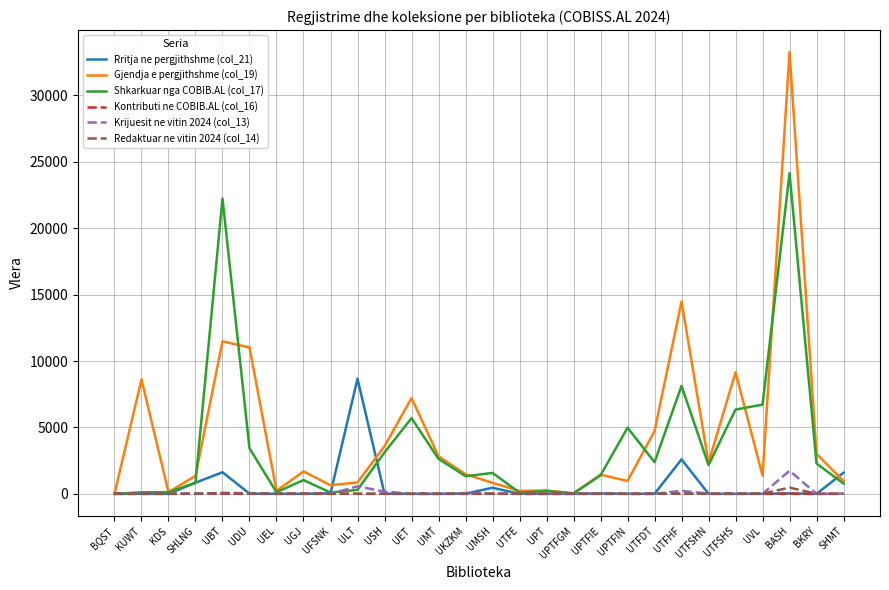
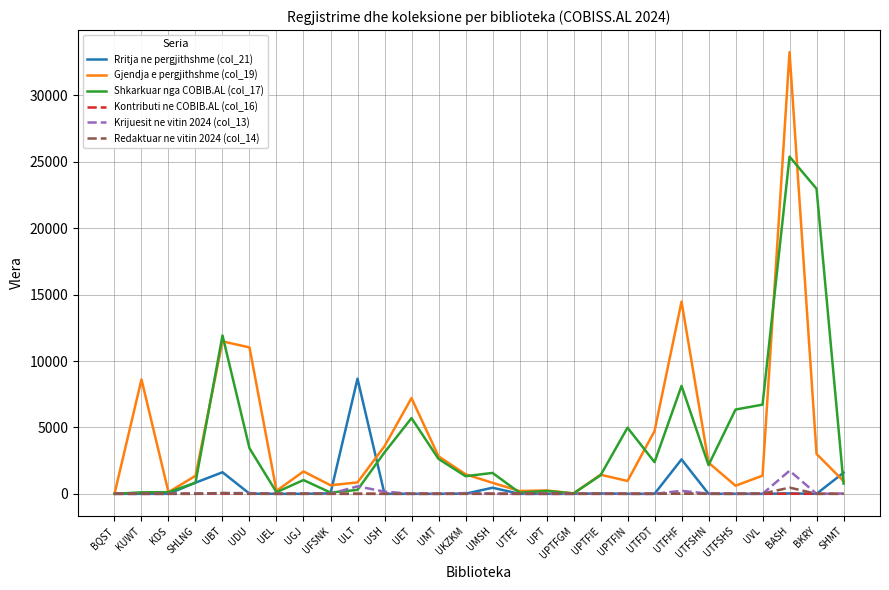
Shkarkuar nga COBIB.AL (col_17), UBT: 22200 -> 11900
Gjendja e pergjithshme (col_19), UTFSHS: 9200 -> 600
Shkarkuar nga COBIB.AL (col_17), BASH: 24200 -> 25400
Shkarkuar nga COBIB.AL (col_17), BKRY: 2300 -> 23000
